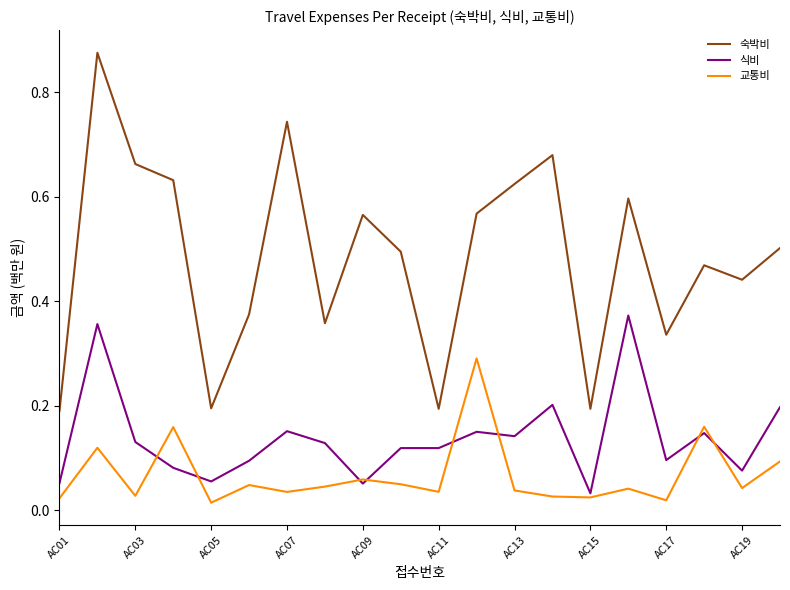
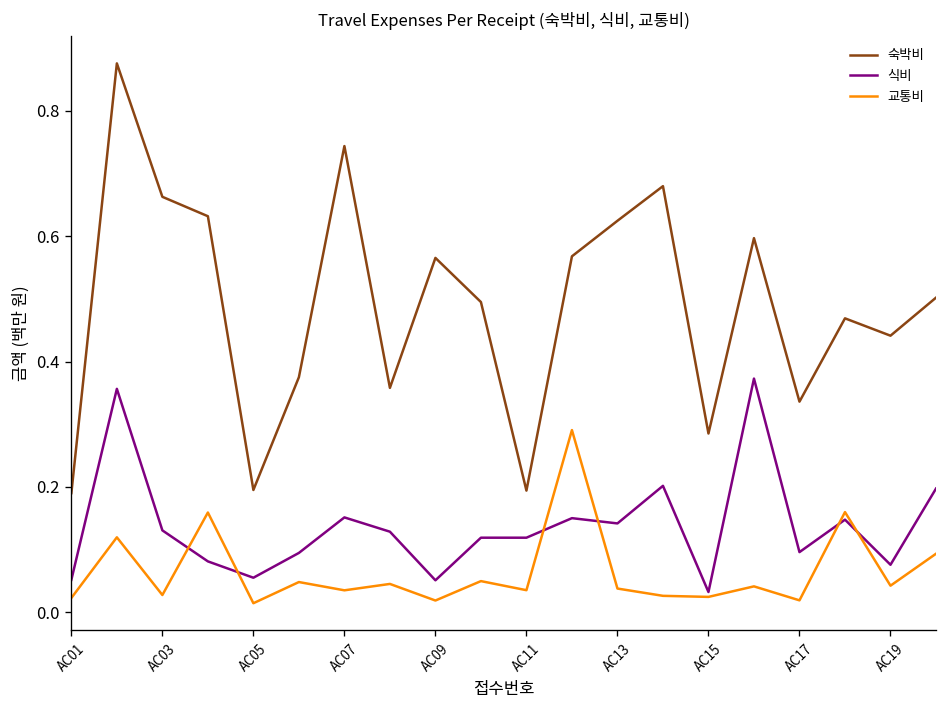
교통비, AC09: 0.06 -> 0.02
숙박비, AC15: 0.19 -> 0.29
